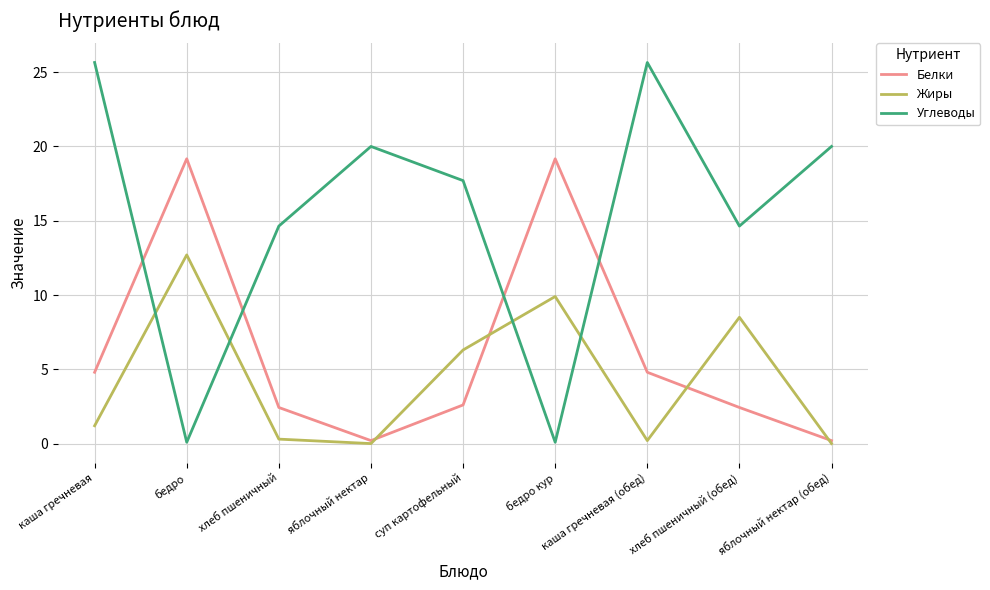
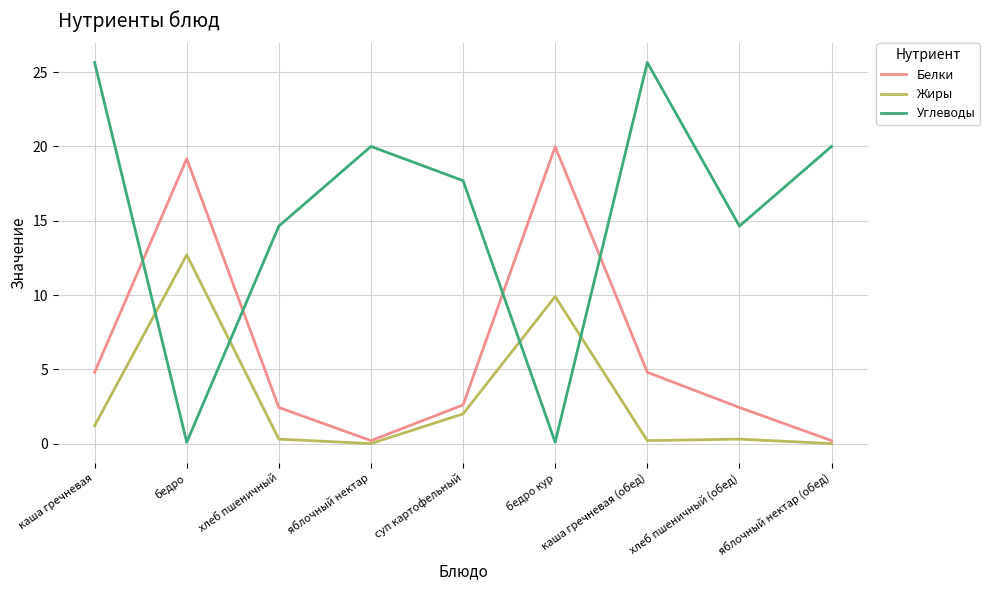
Жиры, суп картофельный: 6.3 -> 2.0
Белки, бедро кур: 19.2 -> 20.0
Жиры, хлеб пшеничный (обед): 8.5 -> 0.3
